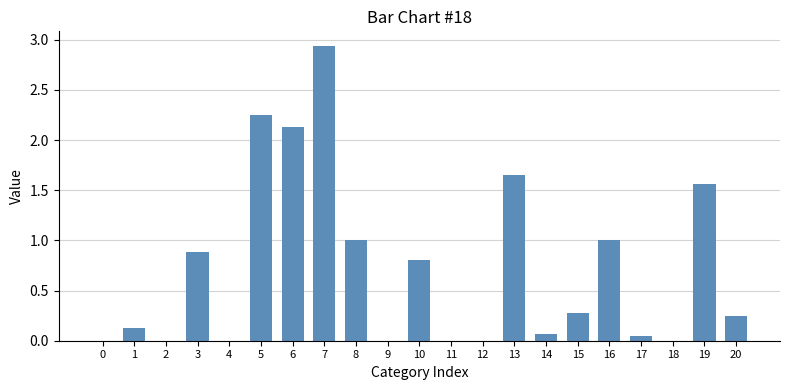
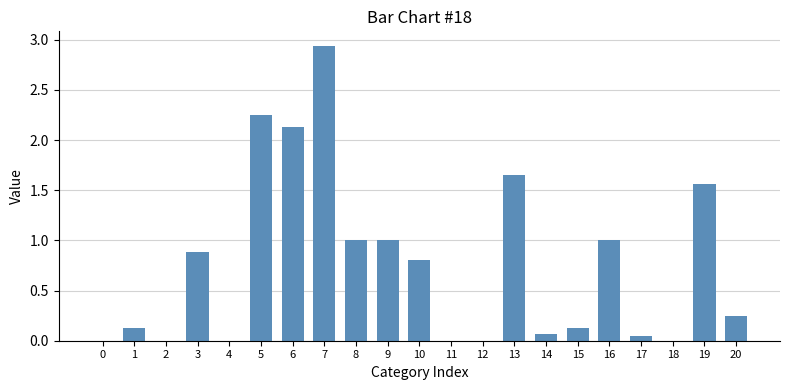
9: 0 -> 1
15: 0.28 -> 0.13
